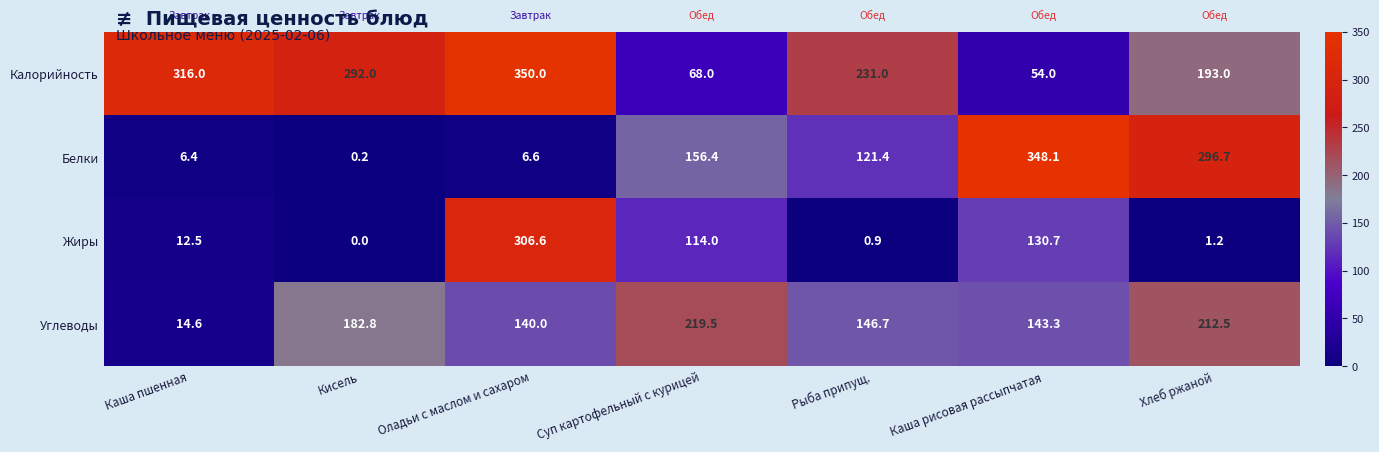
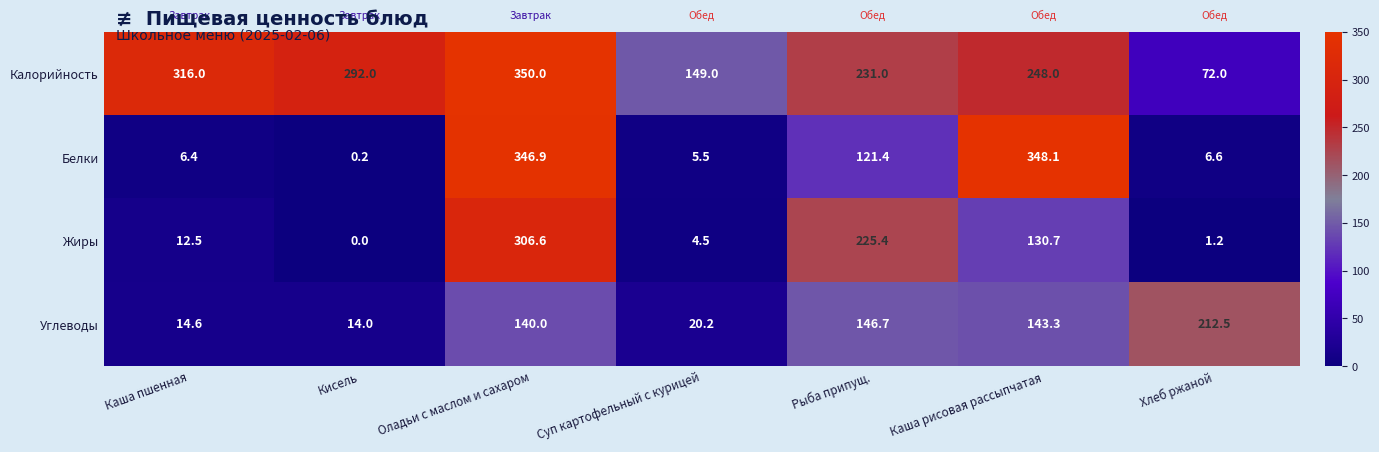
Калорийность, Суп картофельный с курицей: 68.0 -> 149.0
Калорийность, Каша рисовая рассыпчатая: 54.0 -> 248.0
Калорийность, Хлеб ржаной: 193.0 -> 72.0
Белки, Оладьи с маслом и сахаром: 6.6 -> 346.9
Белки, Суп картофельный с курицей: 156.4 -> 5.5
Белки, Хлеб ржаной: 296.7 -> 6.6
Жиры, Суп картофельный с курицей: 114.0 -> 4.5
Жиры, Рыба припущ.: 0.9 -> 225.4
Углеводы, Кисель: 182.8 -> 14.0
Углеводы, Суп картофельный с курицей: 219.5 -> 20.2
